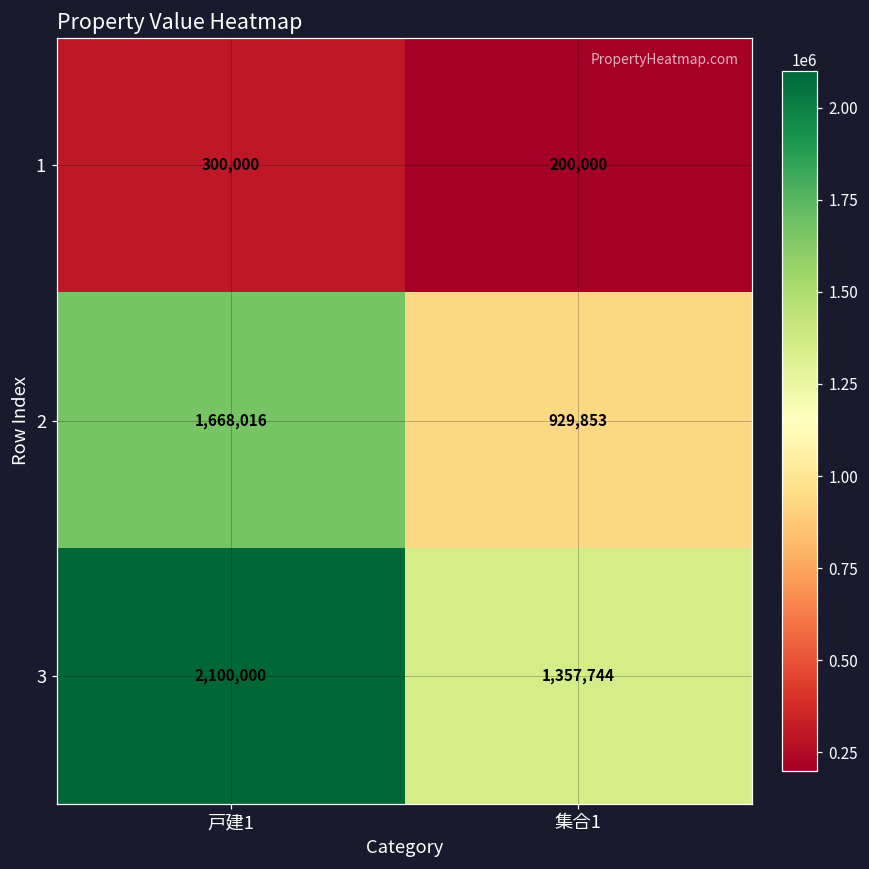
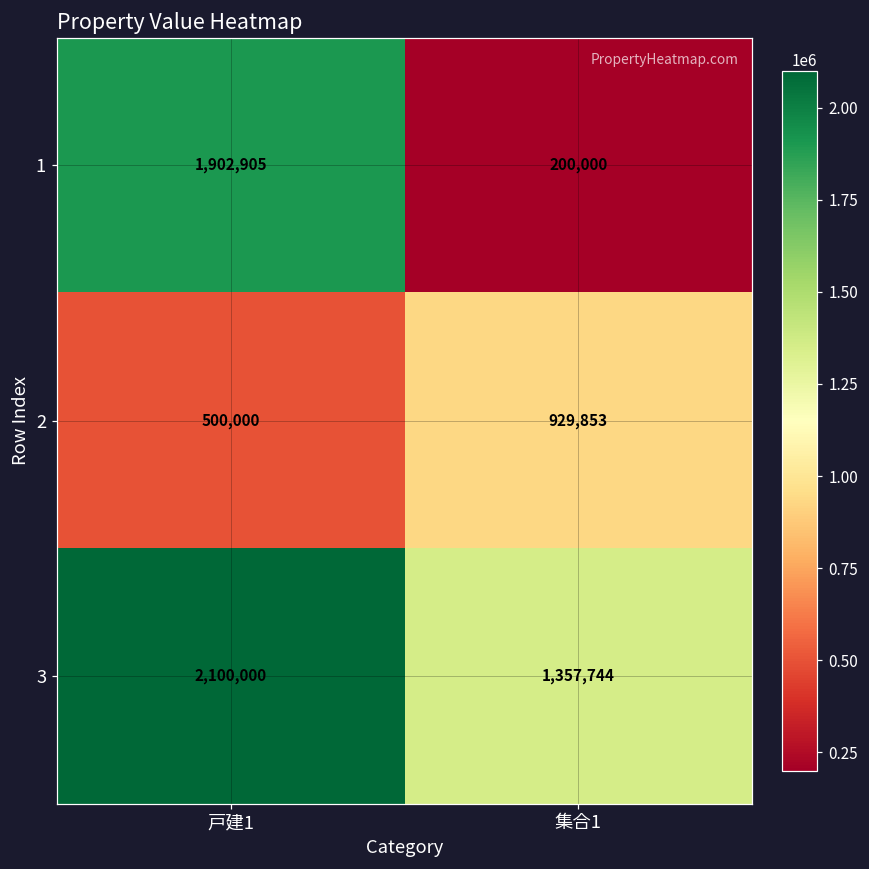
1, 戸建1: 300,000 -> 1,902,905
2, 戸建1: 1,668,016 -> 500,000
